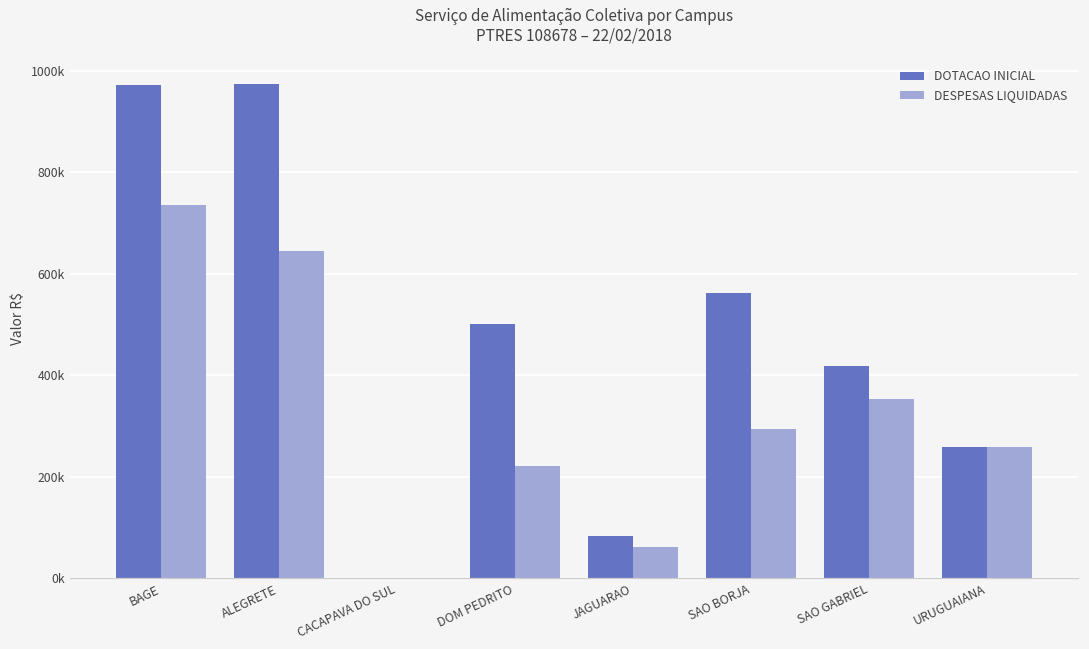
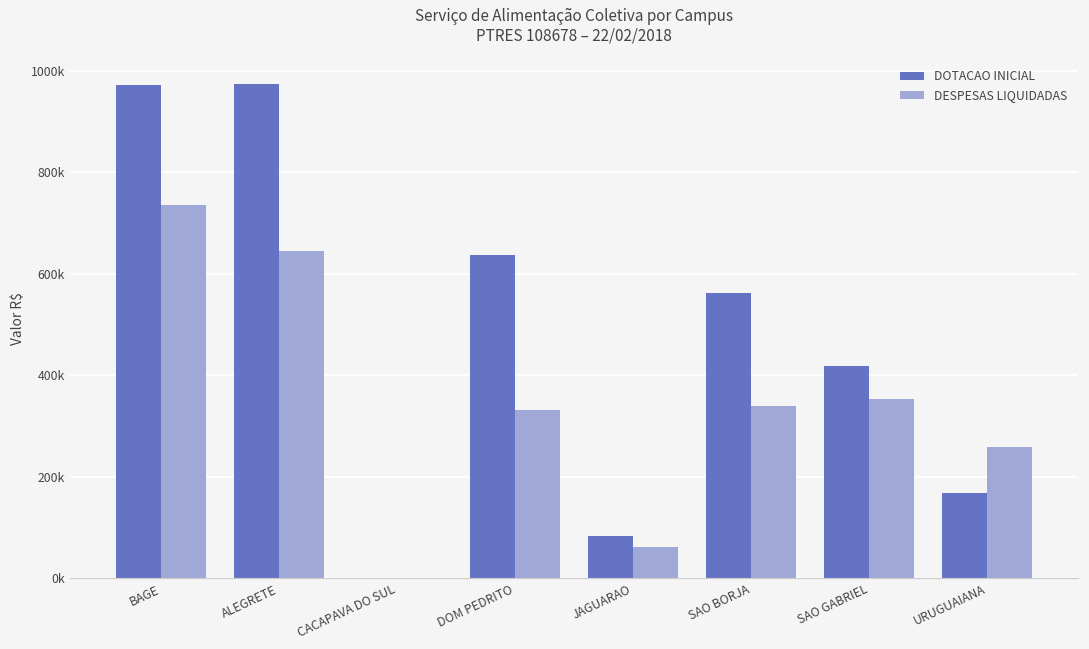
DOTACAO INICIAL, DOM PEDRITO: 500000 -> 640000
DESPESAS LIQUIDADAS, DOM PEDRITO: 220000 -> 330000
DESPESAS LIQUIDADAS, SAO BORJA: 290000 -> 340000
DOTACAO INICIAL, URUGUAIANA: 260000 -> 170000
